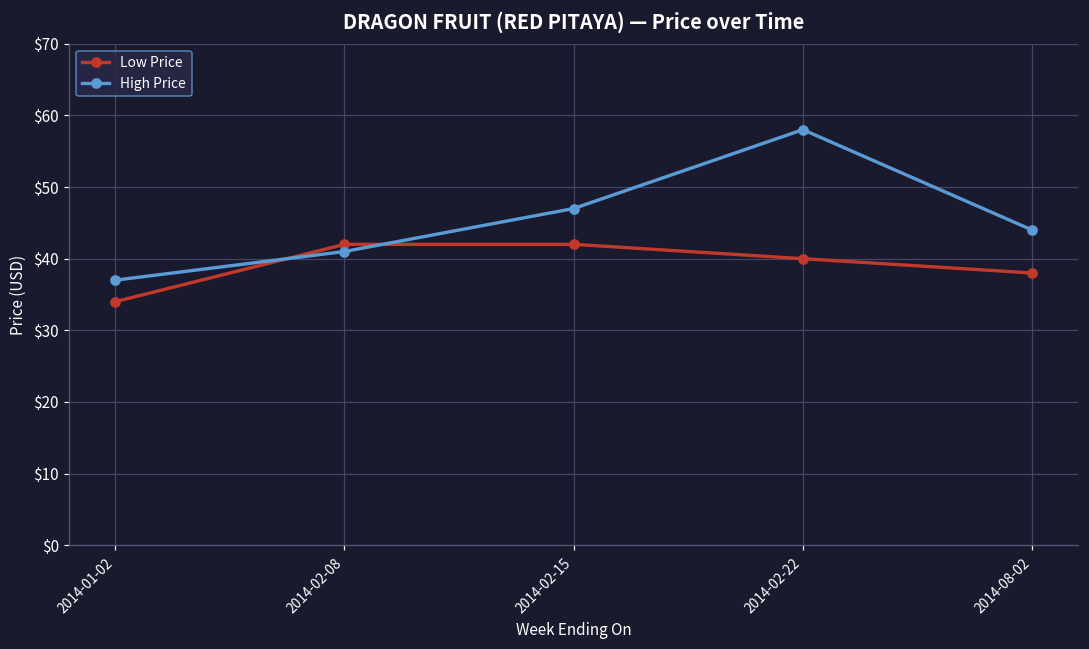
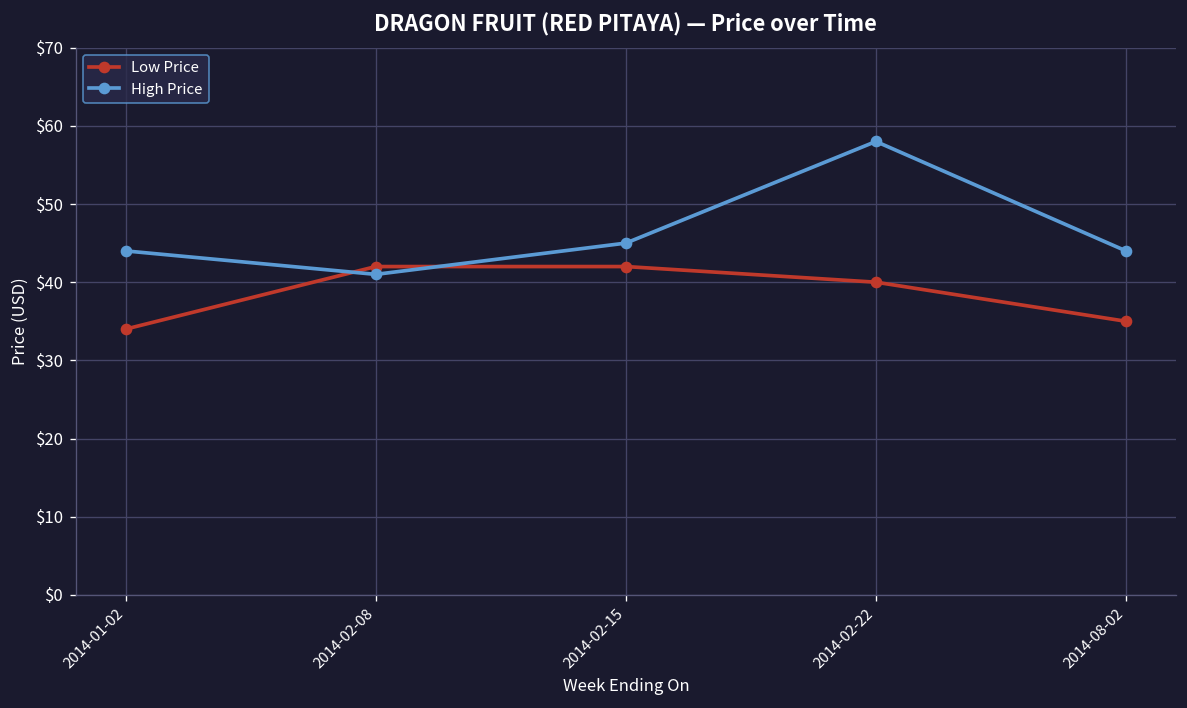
High Price, 2014-01-02: $37 -> $44
High Price, 2014-02-15: $47 -> $45
Low Price, 2014-08-02: $38 -> $35
